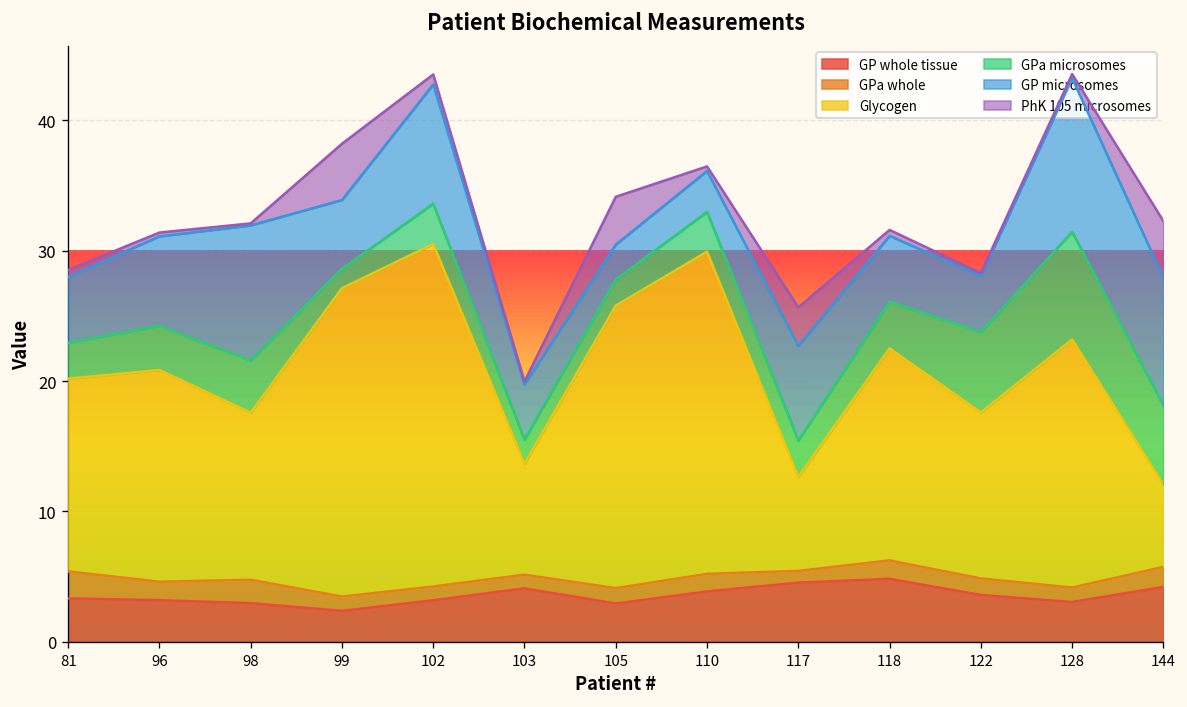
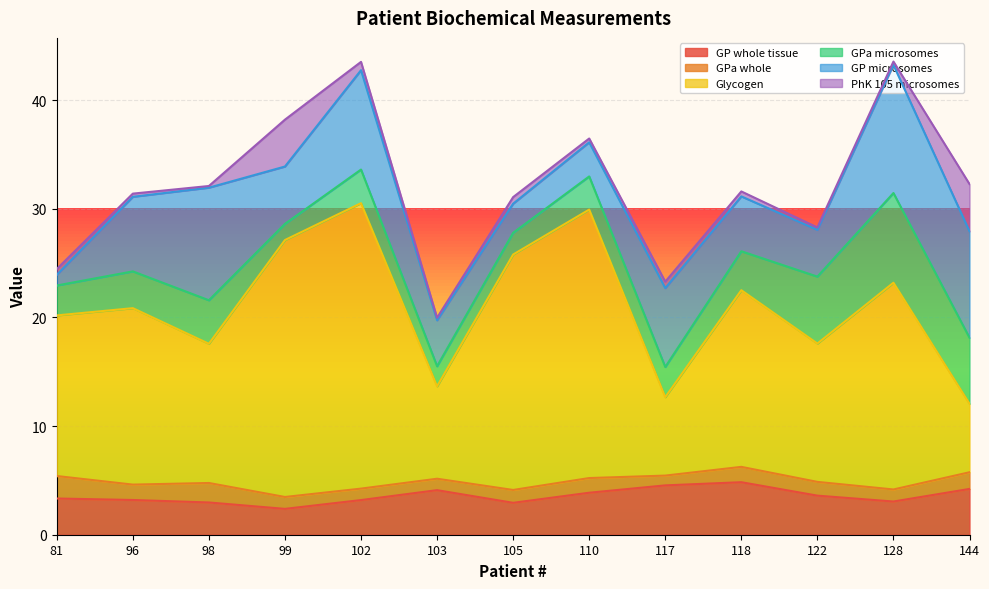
GP microsomes, 81: 5.1 -> 1.0
PhK 105 microsomes, 105: 3.7 -> 0.6
PhK 105 microsomes, 117: 3.0 -> 0.6
